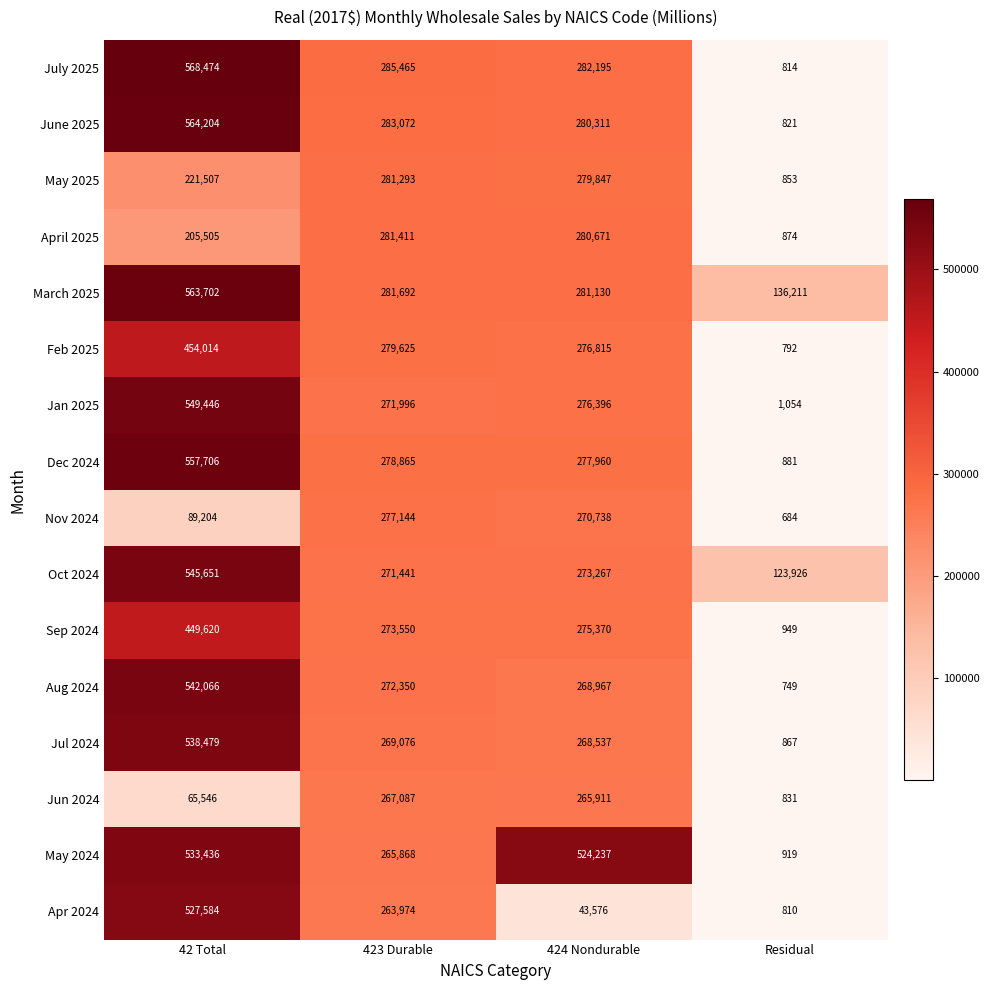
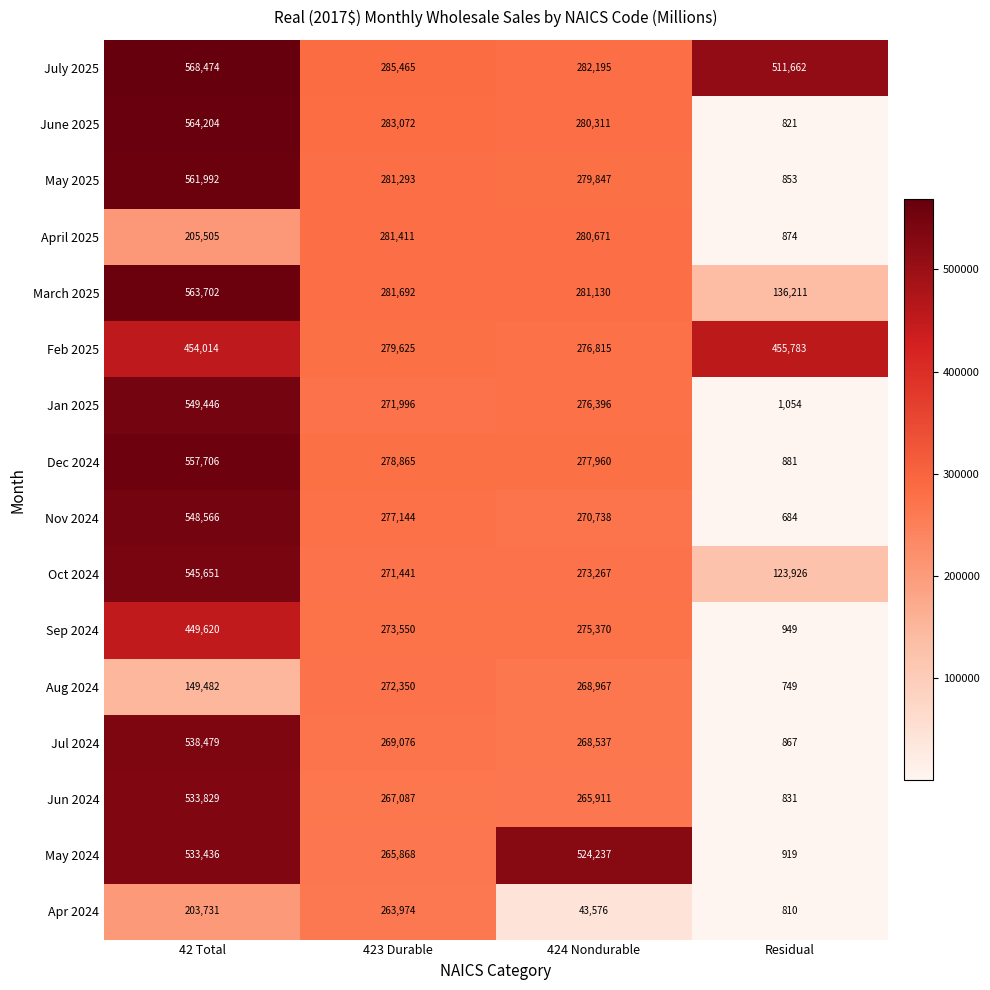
July 2025, Residual: 814 -> 511,662
May 2025, 42 Total: 221,507 -> 561,992
Feb 2025, Residual: 792 -> 455,783
Nov 2024, 42 Total: 89,204 -> 548,566
Aug 2024, 42 Total: 542,066 -> 149,482
Jun 2024, 42 Total: 65,546 -> 533,829
Apr 2024, 42 Total: 527,584 -> 203,731
